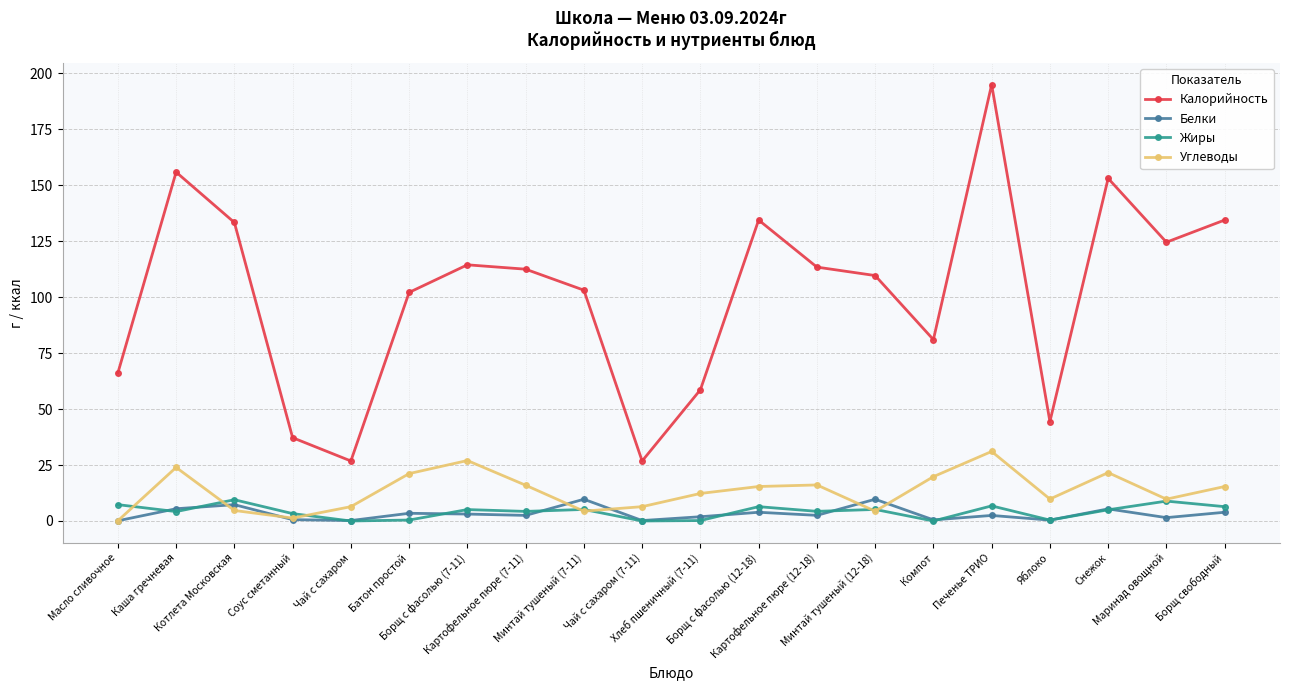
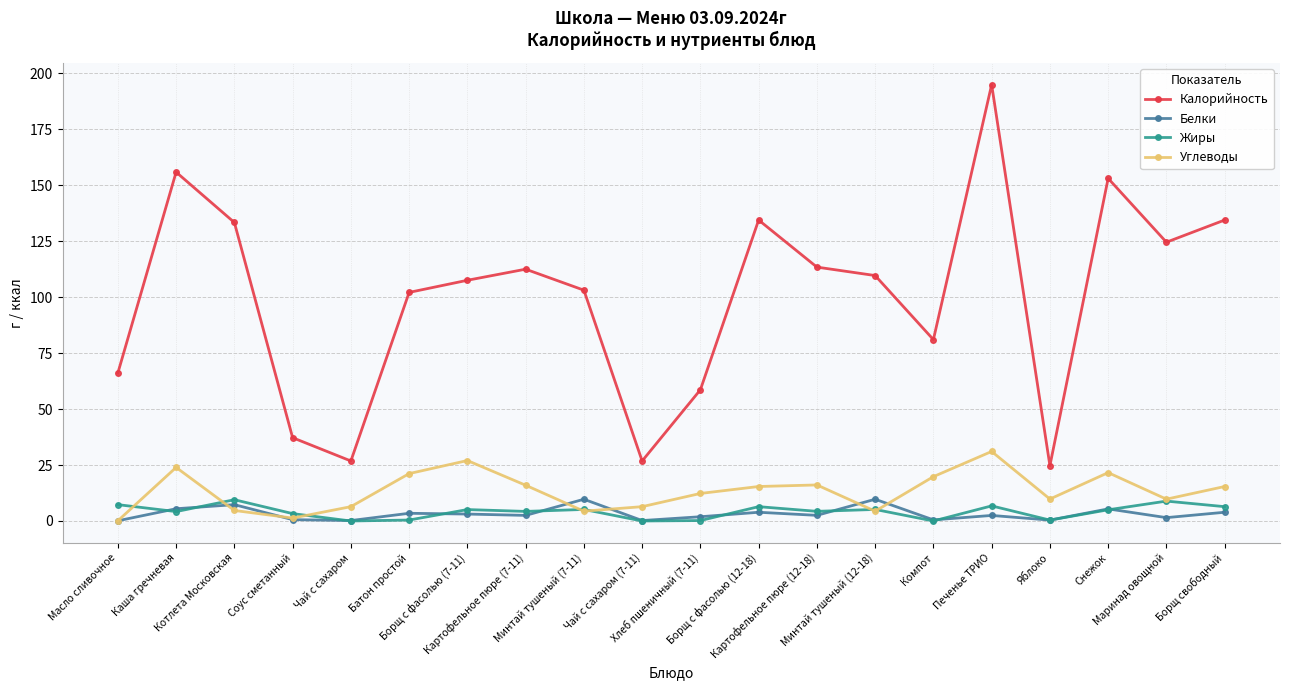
Калорийность, Борщ с фасолью (7-11): 114 -> 108
Калорийность, Яблоко: 44 -> 25
